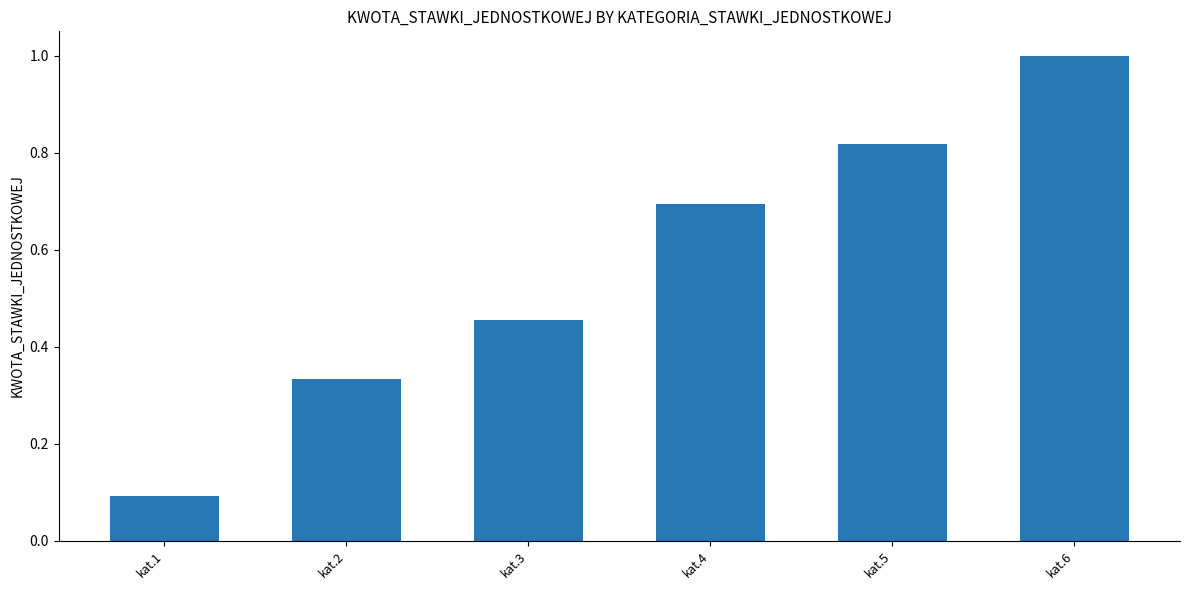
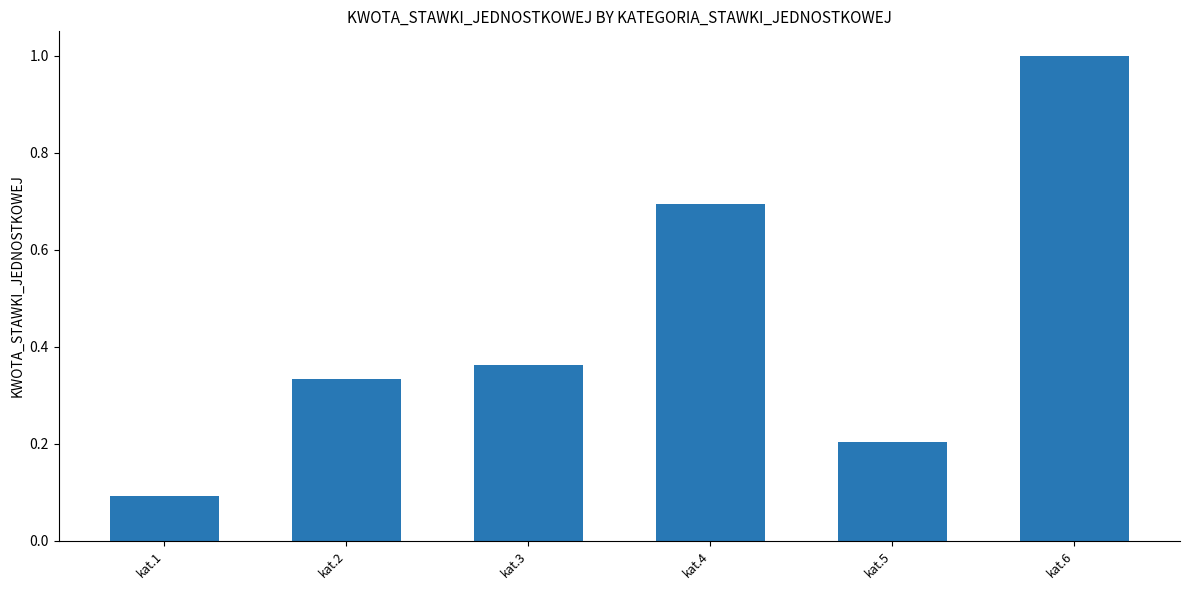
kat.3: 0.45 -> 0.36
kat.5: 0.82 -> 0.20
